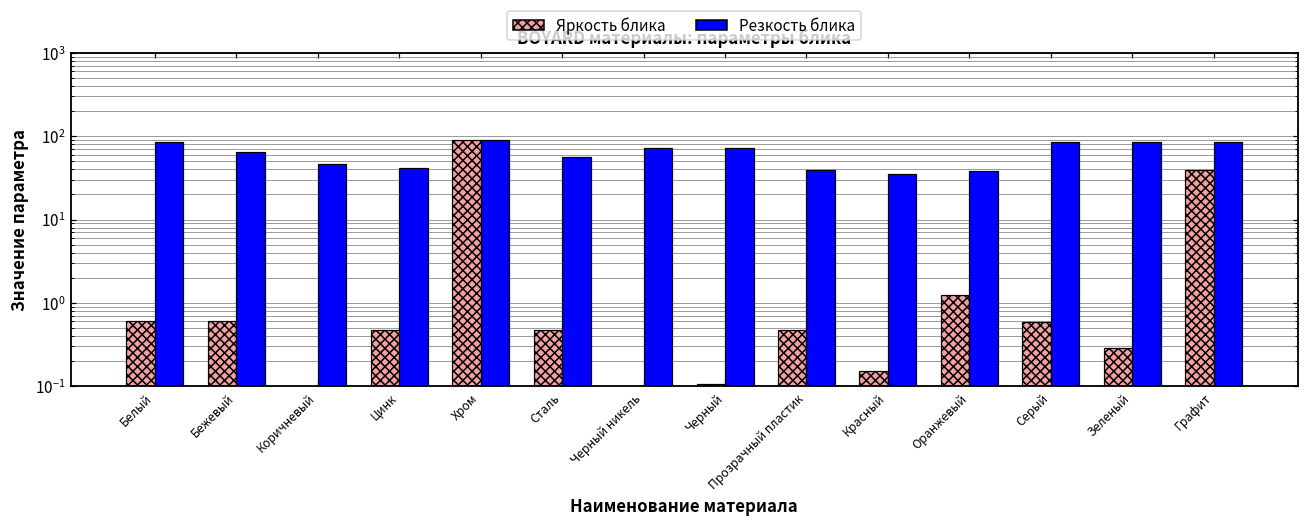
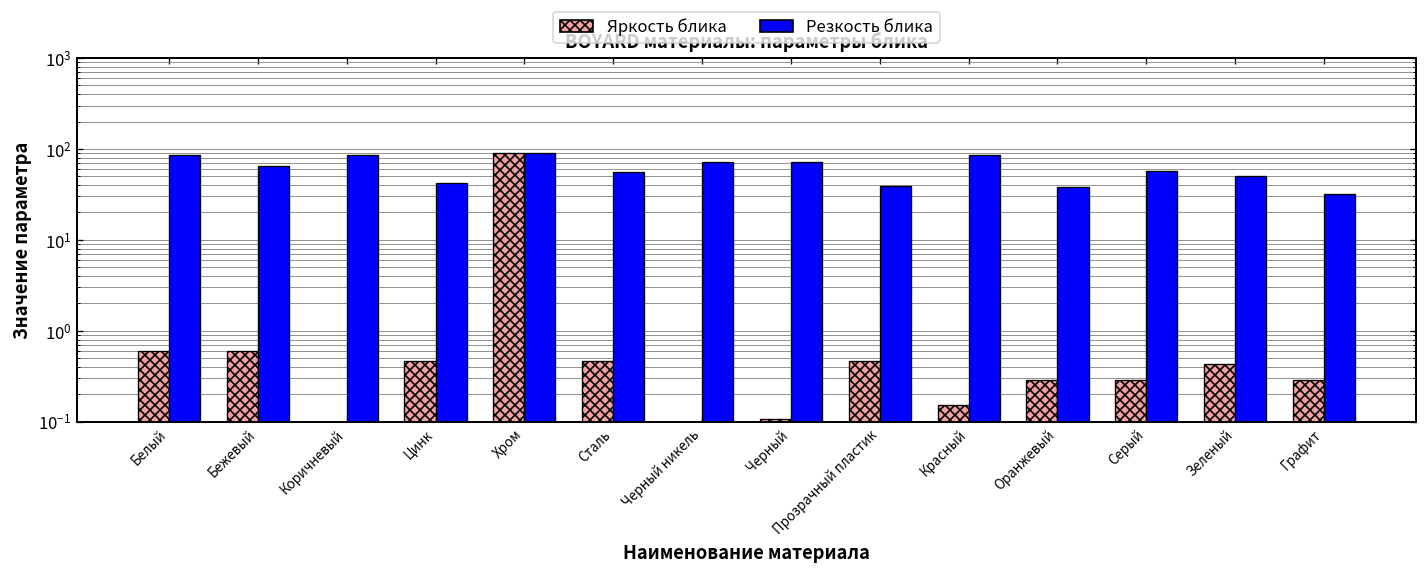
Резкость блика, Коричневый: 50 -> 90
Резкость блика, Красный: 40 -> 90
Яркость блика, Оранжевый: 1.3 -> 0.29
Яркость блика, Серый: 0.6 -> 0.29
Резкость блика, Серый: 90 -> 60
Яркость блика, Зеленый: 0.29 -> 0.4
Резкость блика, Зеленый: 90 -> 50
Яркость блика, Графит: 40 -> 0.29
Резкость блика, Графит: 90 -> 32
